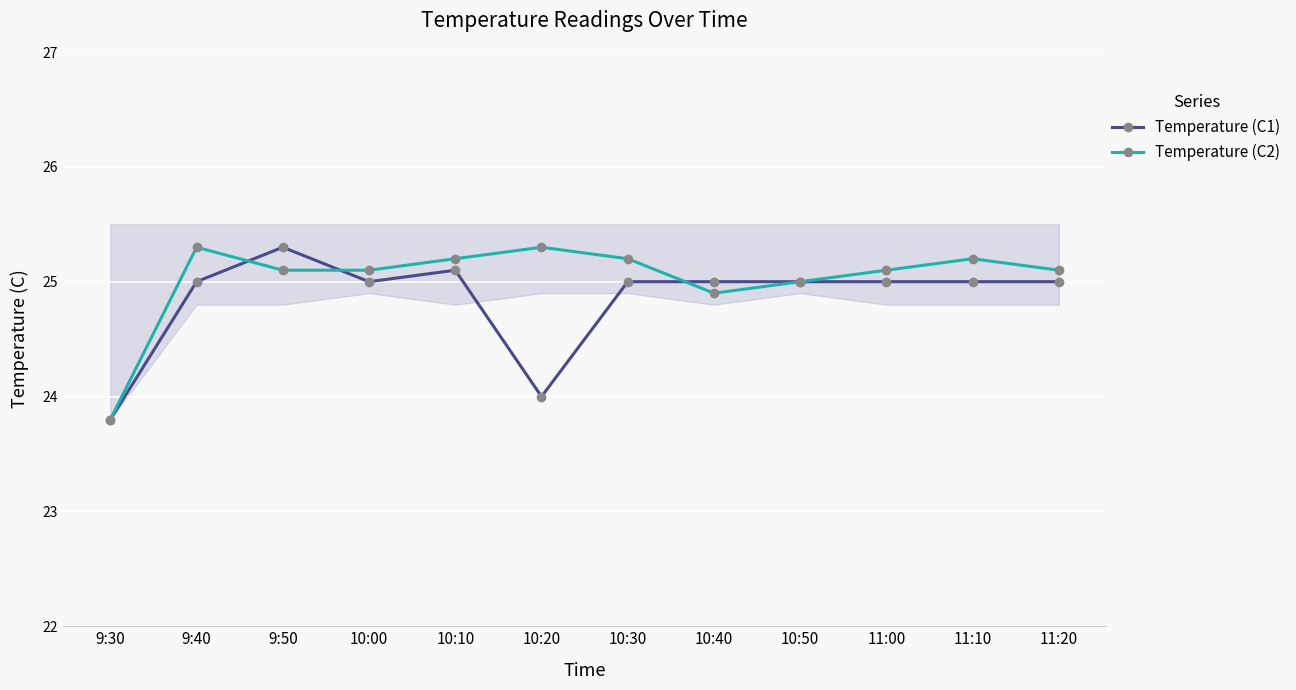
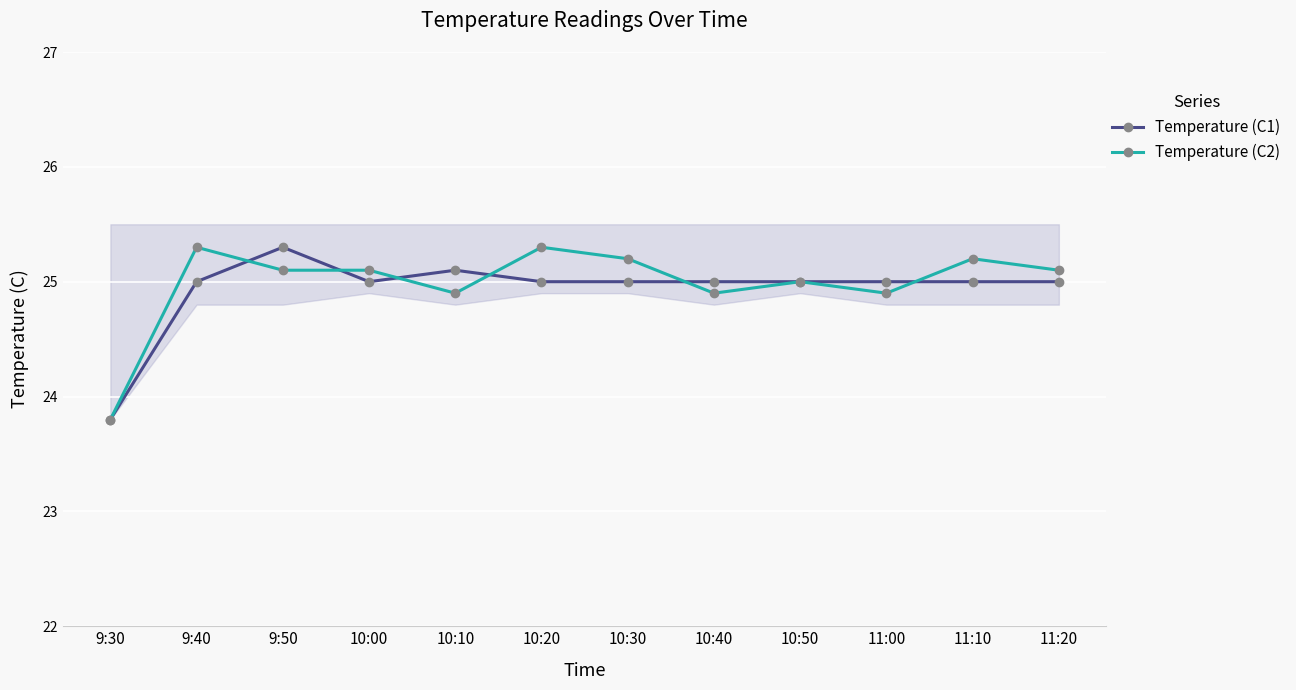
Temperature (C2), 10:10: 25.2 -> 24.9
Temperature (C1), 10:20: 24 -> 25
Temperature (C2), 11:00: 25.1 -> 24.9
